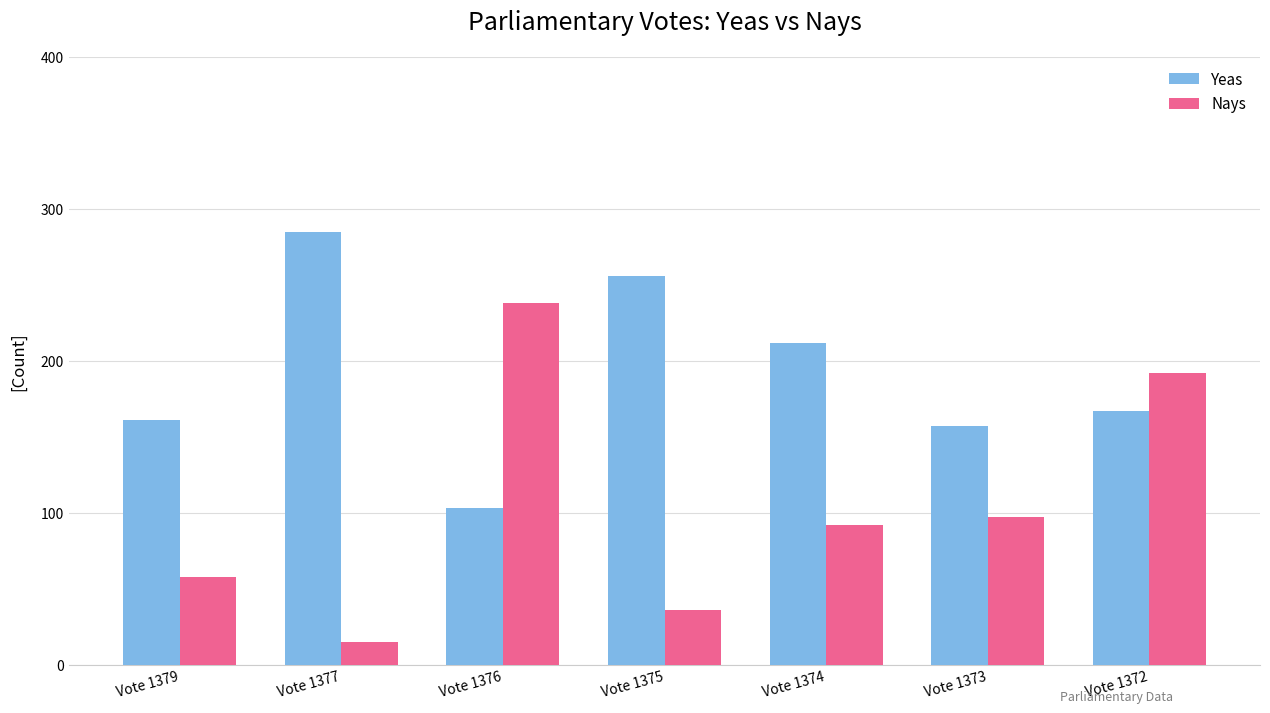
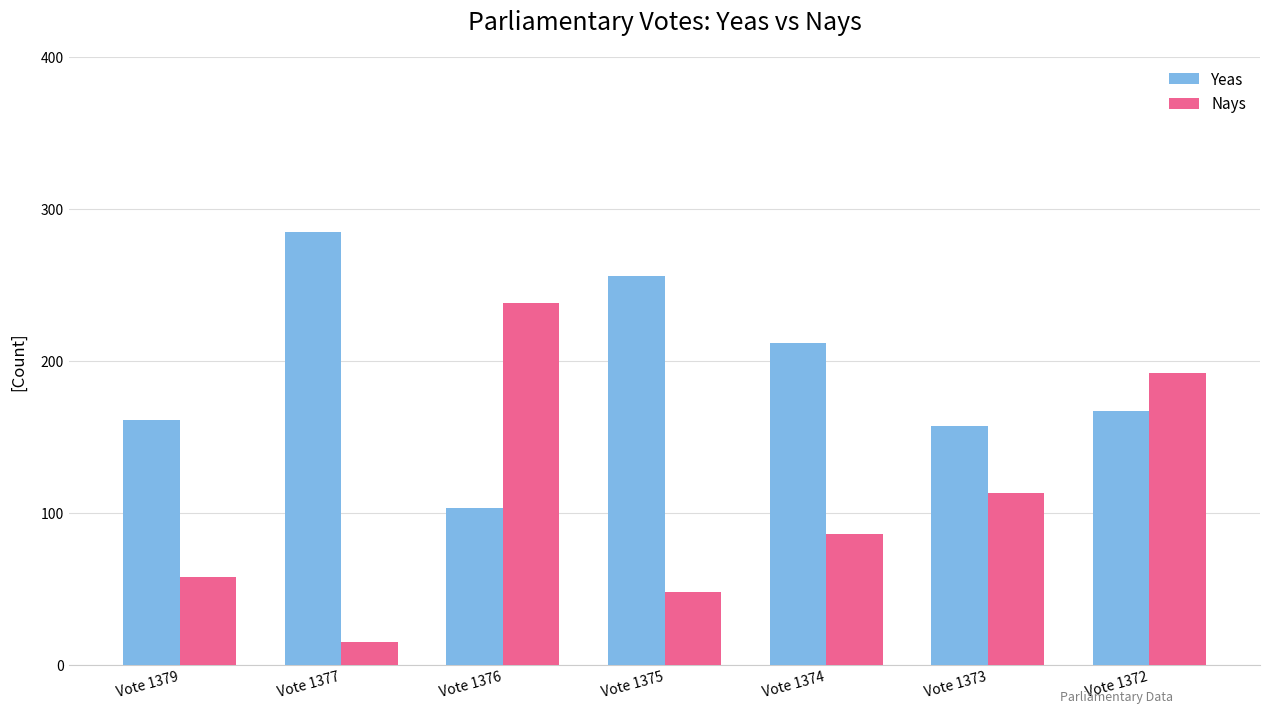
Nays, Vote 1375: 36 -> 48
Nays, Vote 1374: 92 -> 86
Nays, Vote 1373: 97 -> 113
